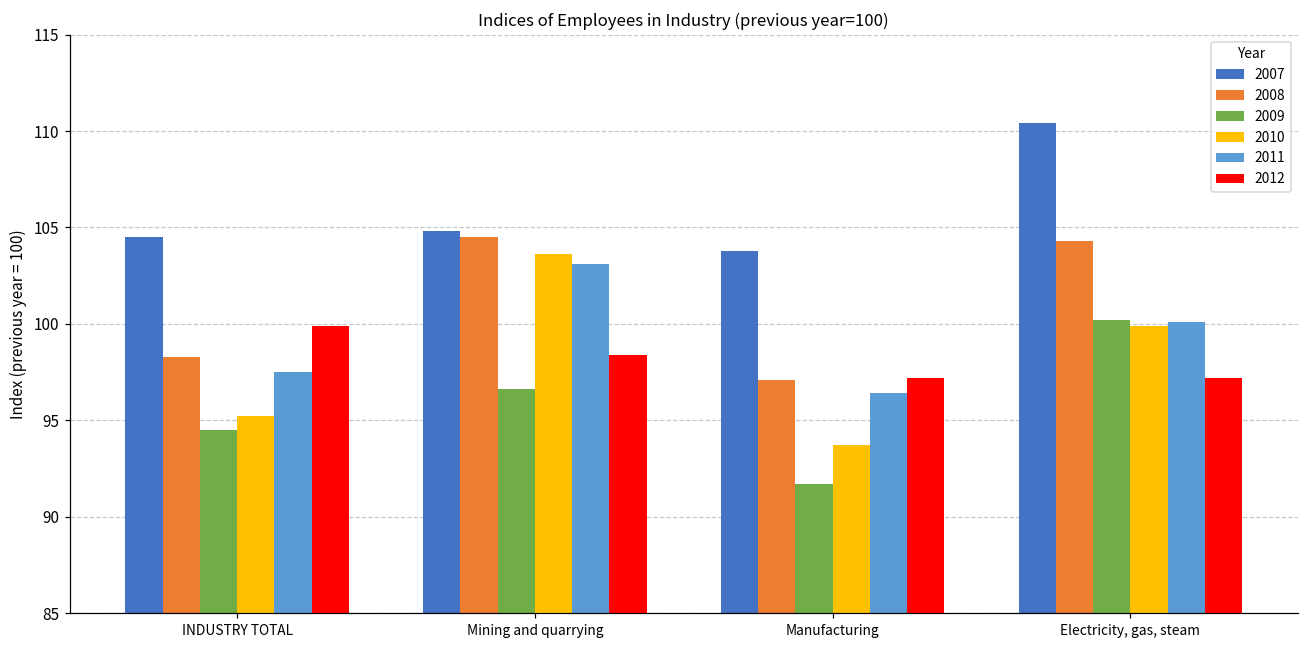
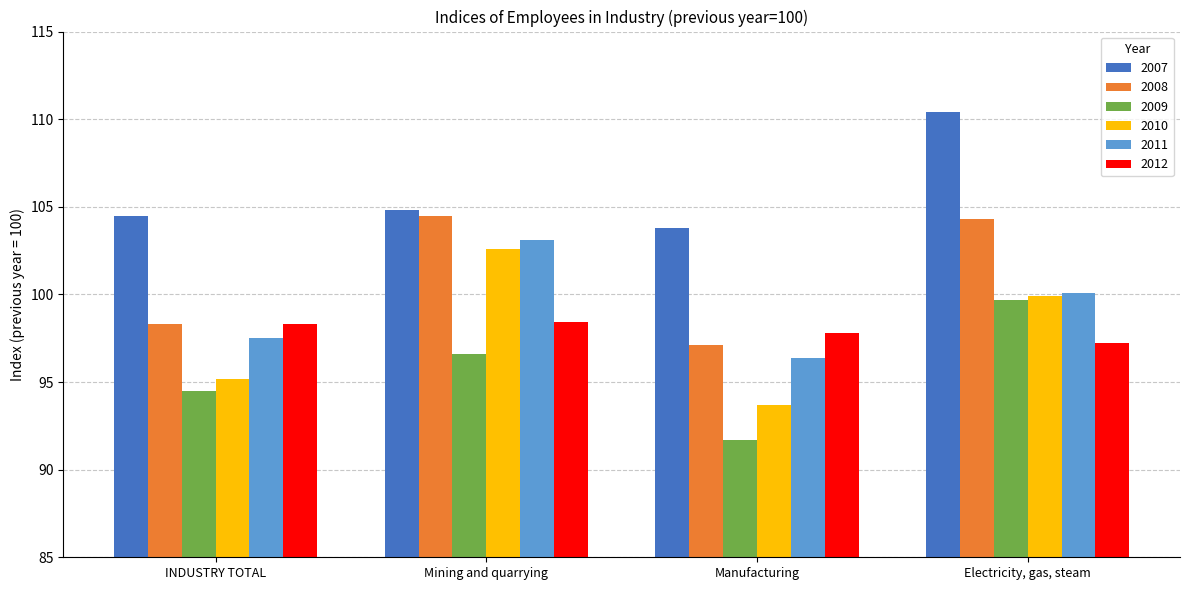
2012, INDUSTRY TOTAL: 99.9 -> 98.3
2010, Mining and quarrying: 103.6 -> 102.6
2012, Manufacturing: 97.2 -> 97.8
2009, Electricity, gas, steam: 100.2 -> 99.7
